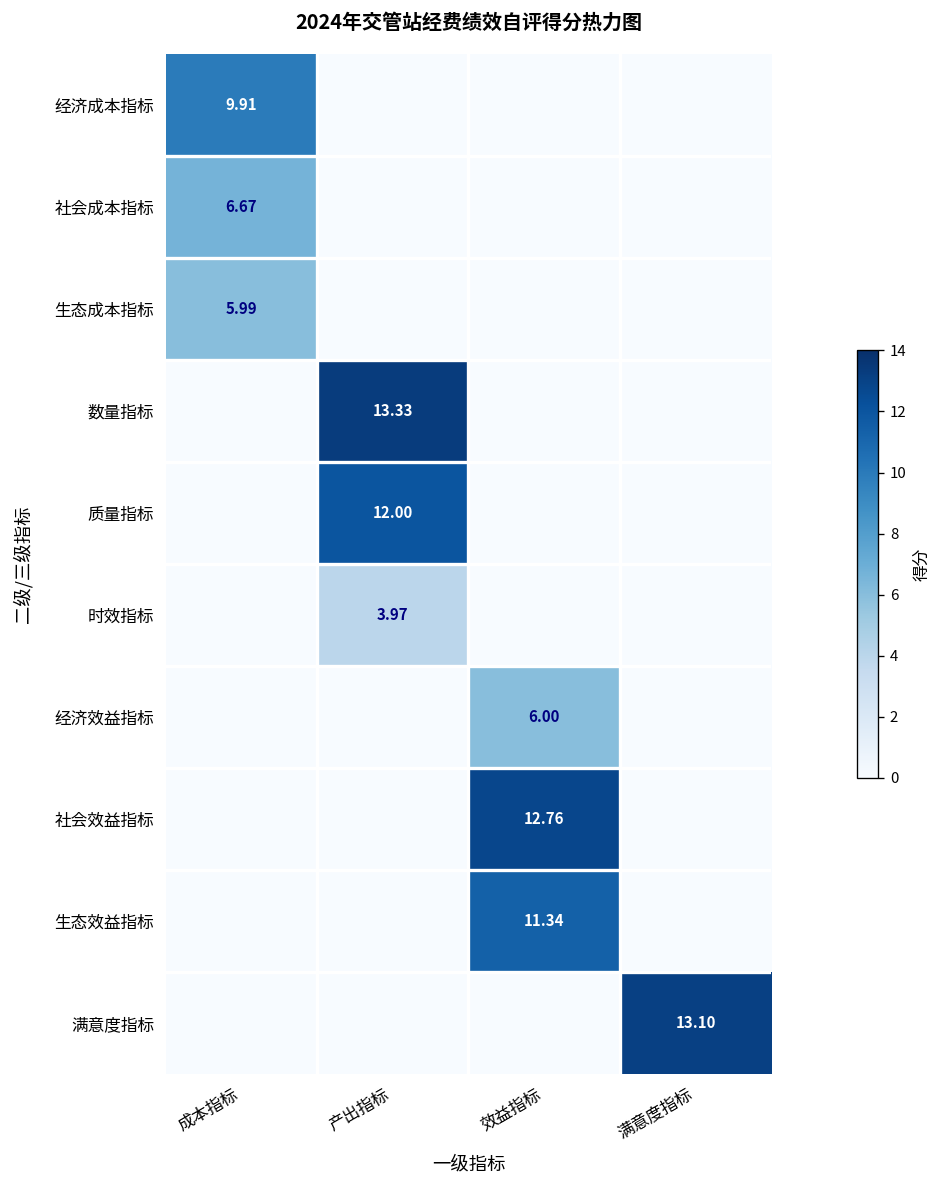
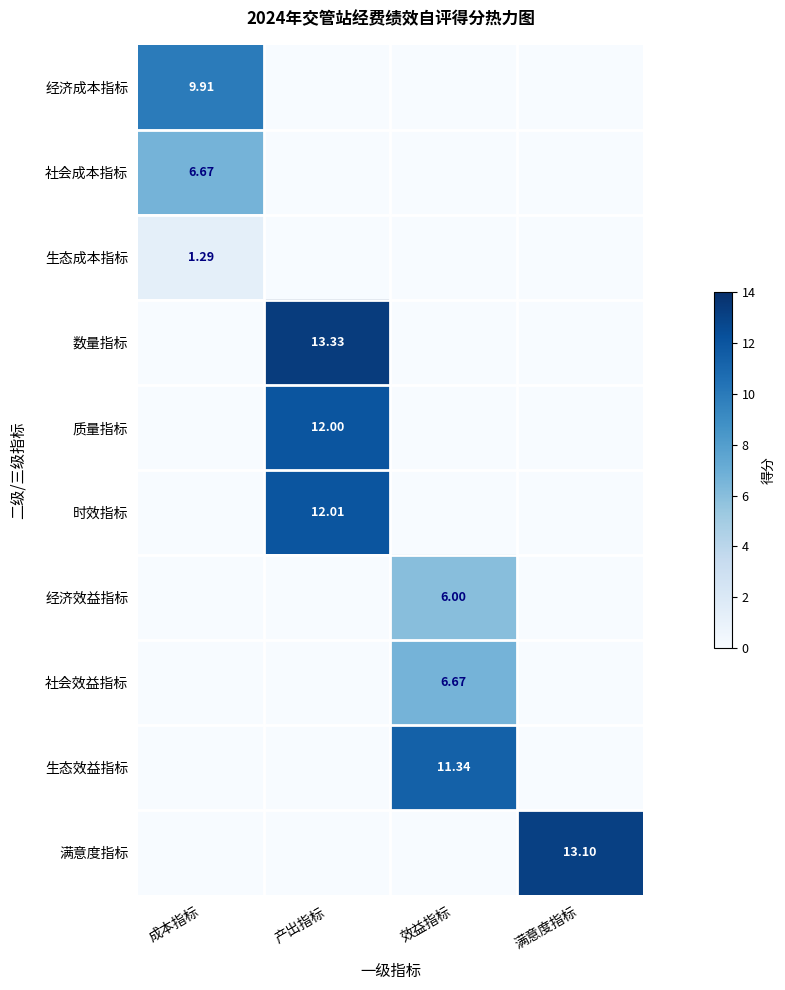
生态成本指标, 成本指标: 5.99 -> 1.29
时效指标, 产出指标: 3.97 -> 12.01
社会效益指标, 效益指标: 12.76 -> 6.67
